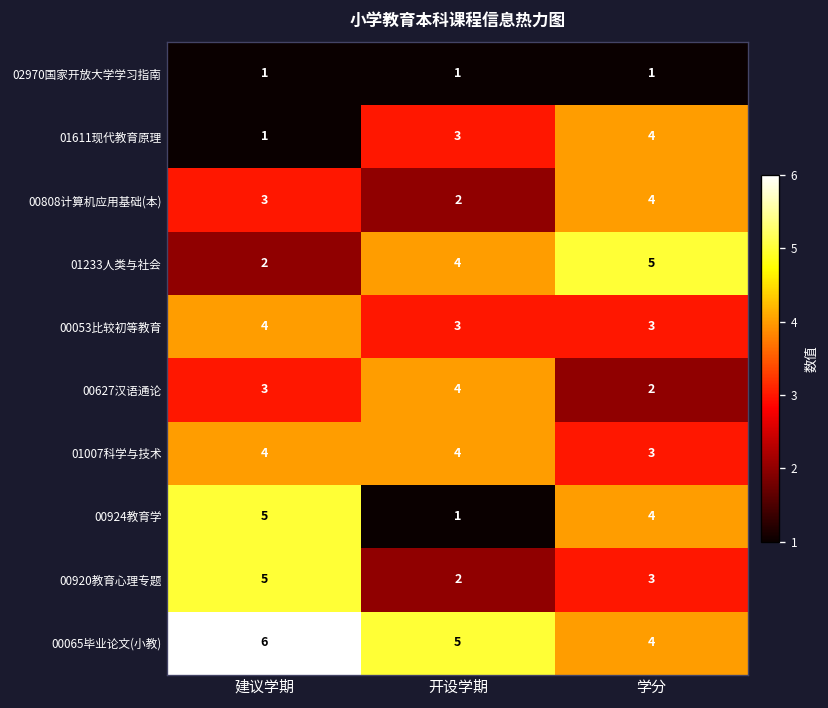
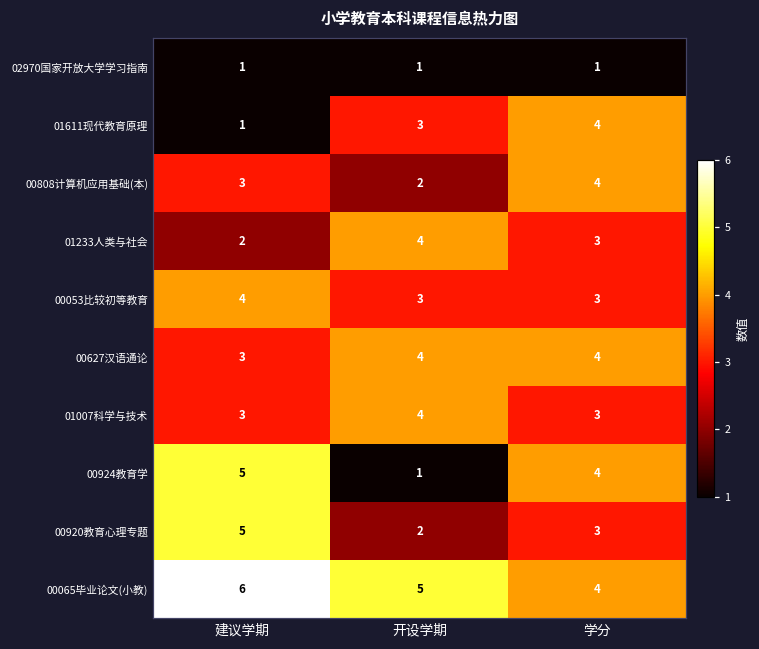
01233人类与社会, 学分: 5 -> 3
00627汉语通论, 学分: 2 -> 4
01007科学与技术, 建议学期: 4 -> 3
